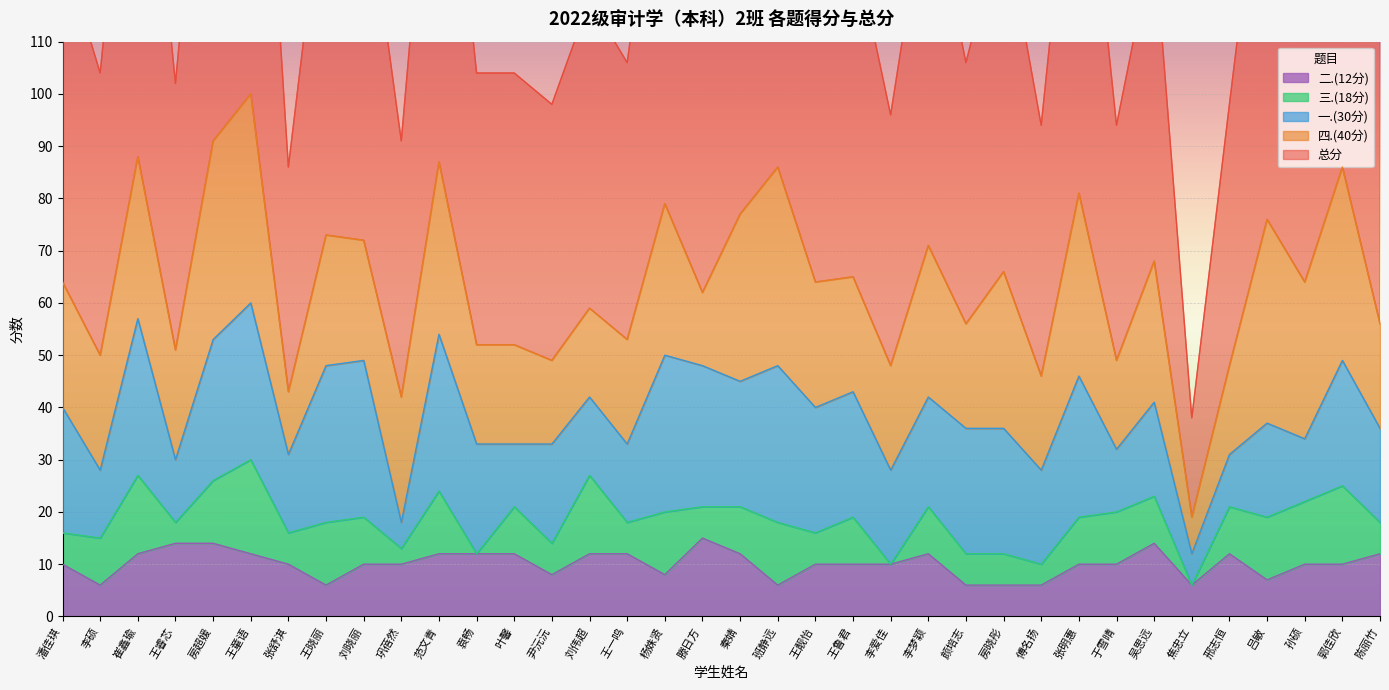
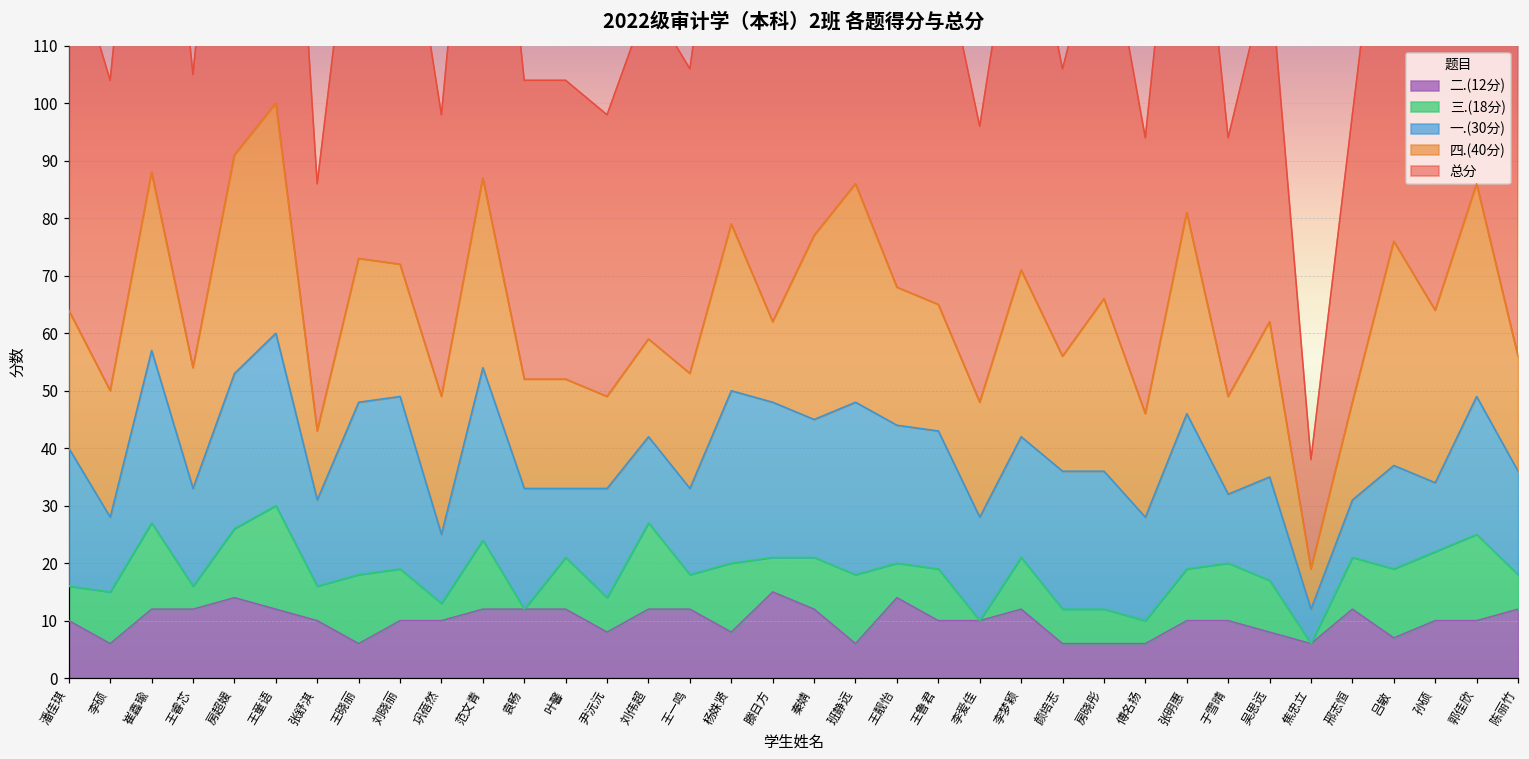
二.(12分), 王睿芯: 14 -> 12
一.(30分), 王睿芯: 12 -> 17
一.(30分), 巩蓓然: 5 -> 12
二.(12分), 王靓怡: 10 -> 14
二.(12分), 吴思远: 14 -> 8
